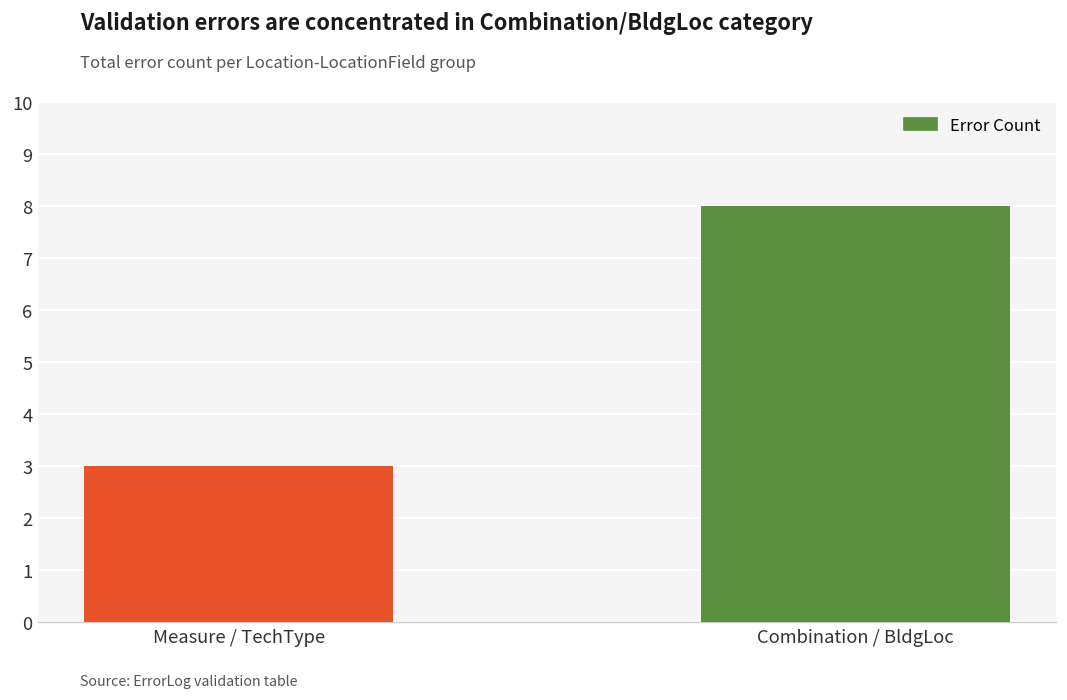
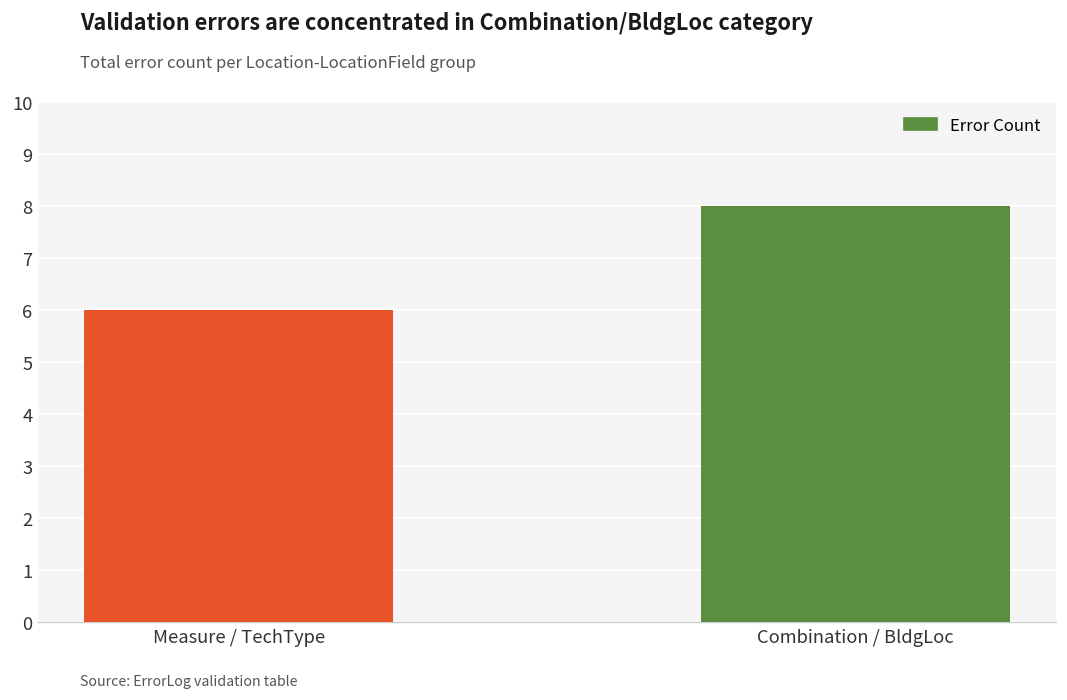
Measure / TechType: 3 -> 6
